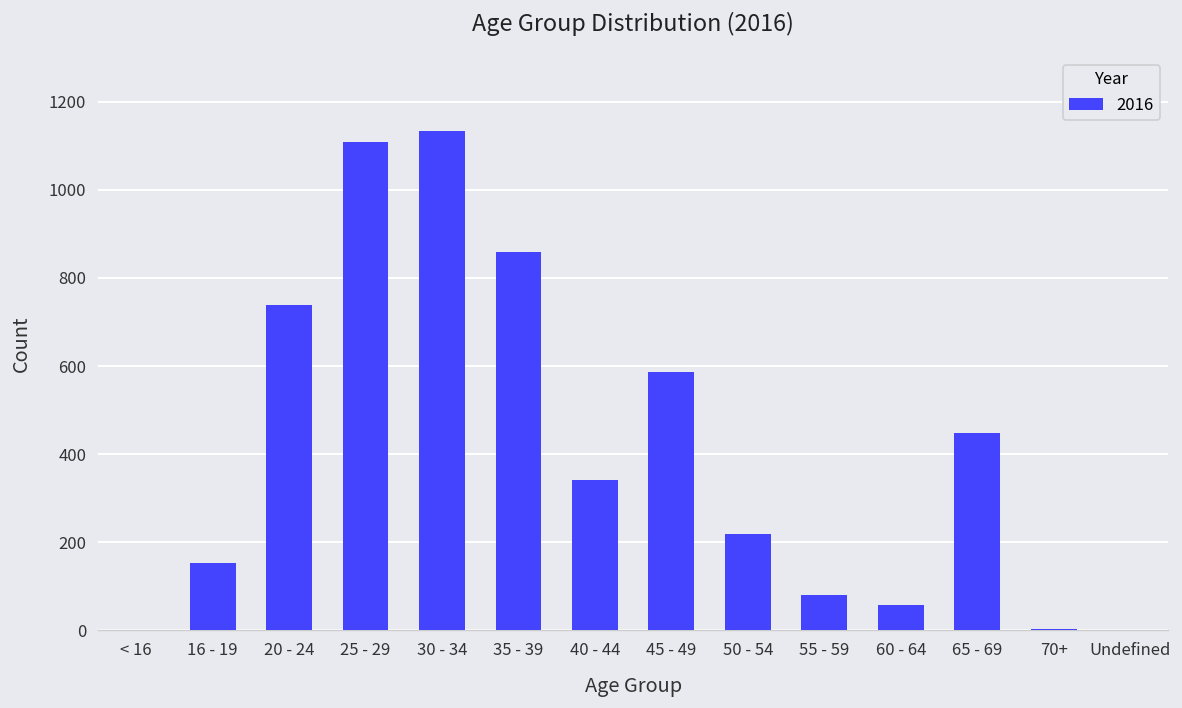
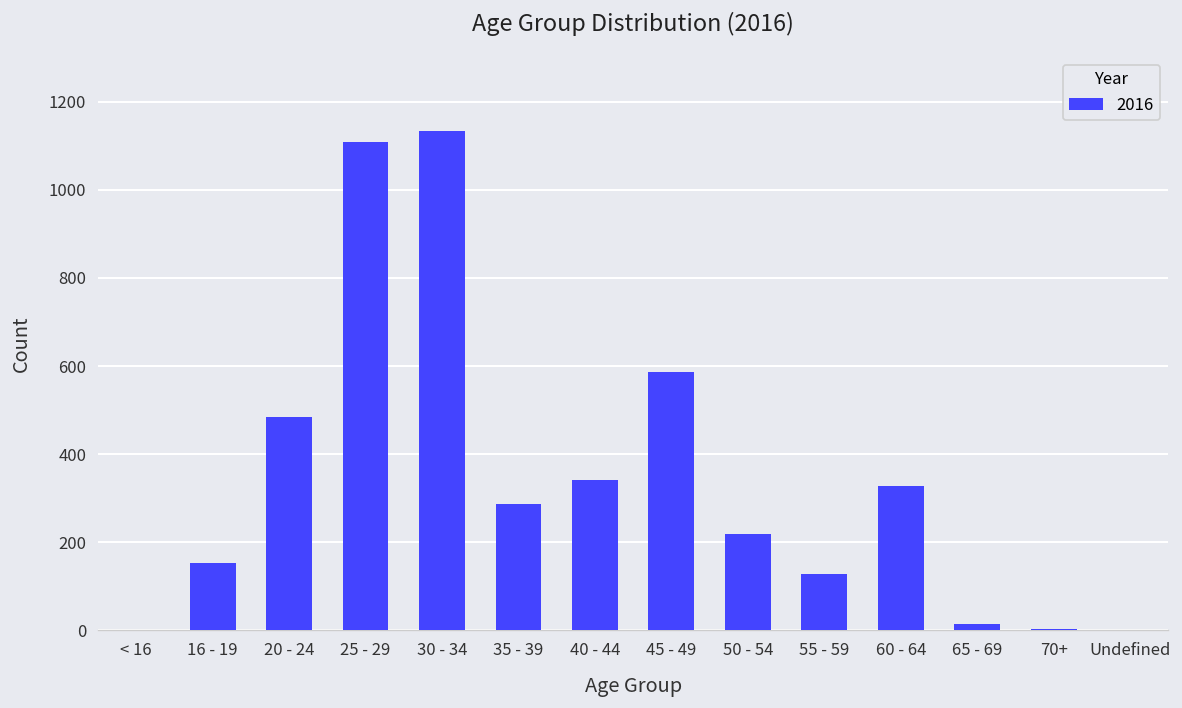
20 - 24: 740 -> 480
35 - 39: 860 -> 290
55 - 59: 80 -> 130
60 - 64: 60 -> 330
65 - 69: 450 -> 10
